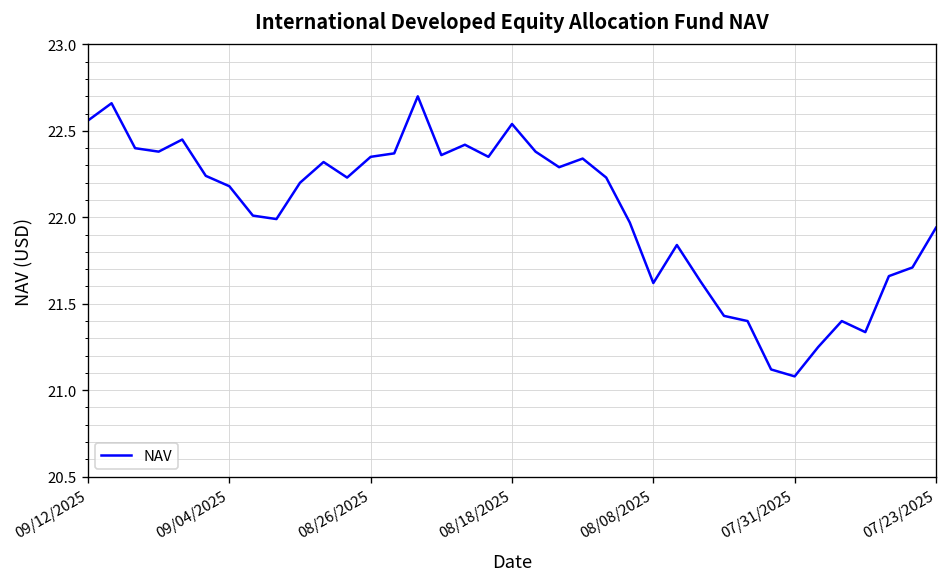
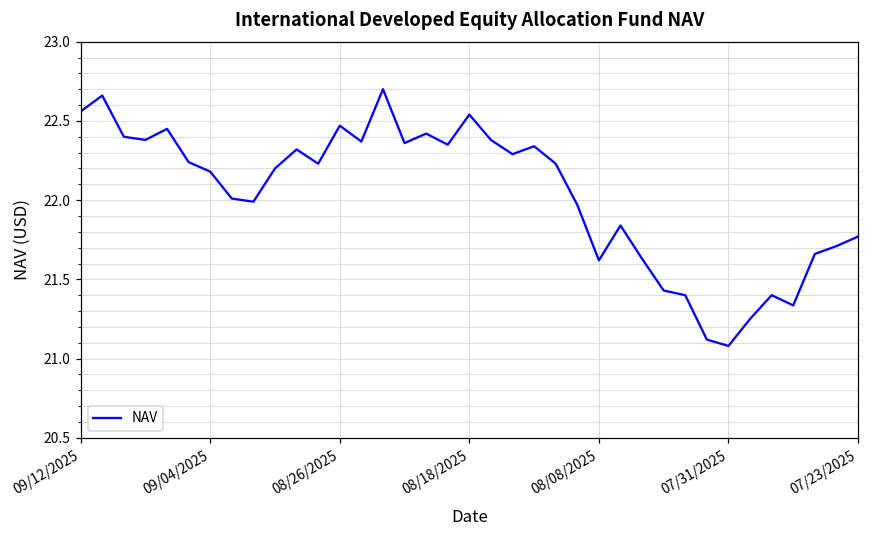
08/26/2025: 22.35 -> 22.47
07/23/2025: 21.94 -> 21.77
